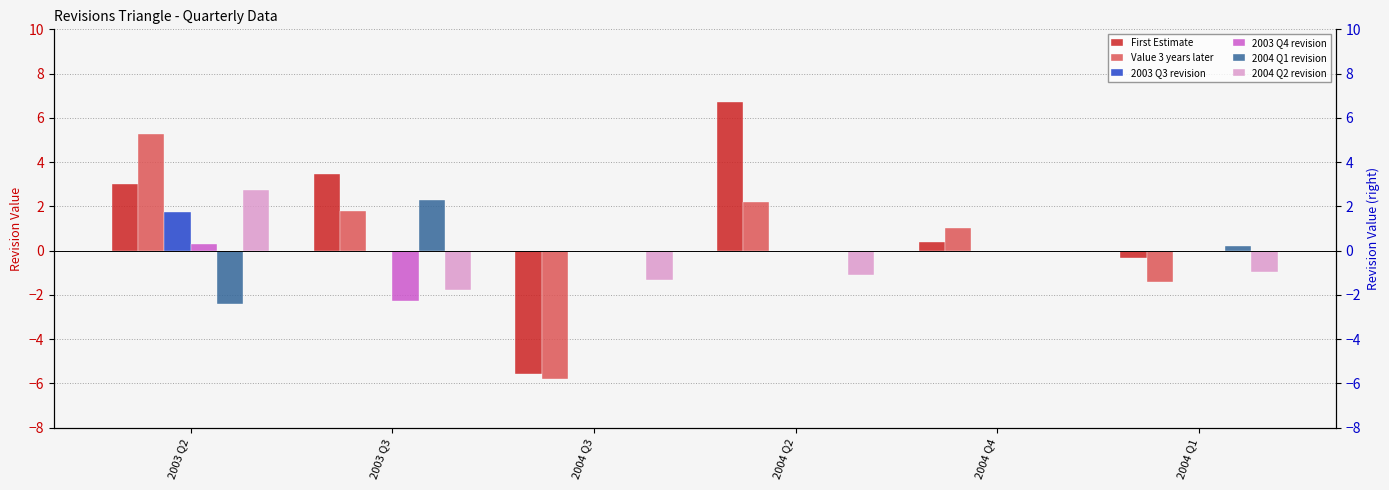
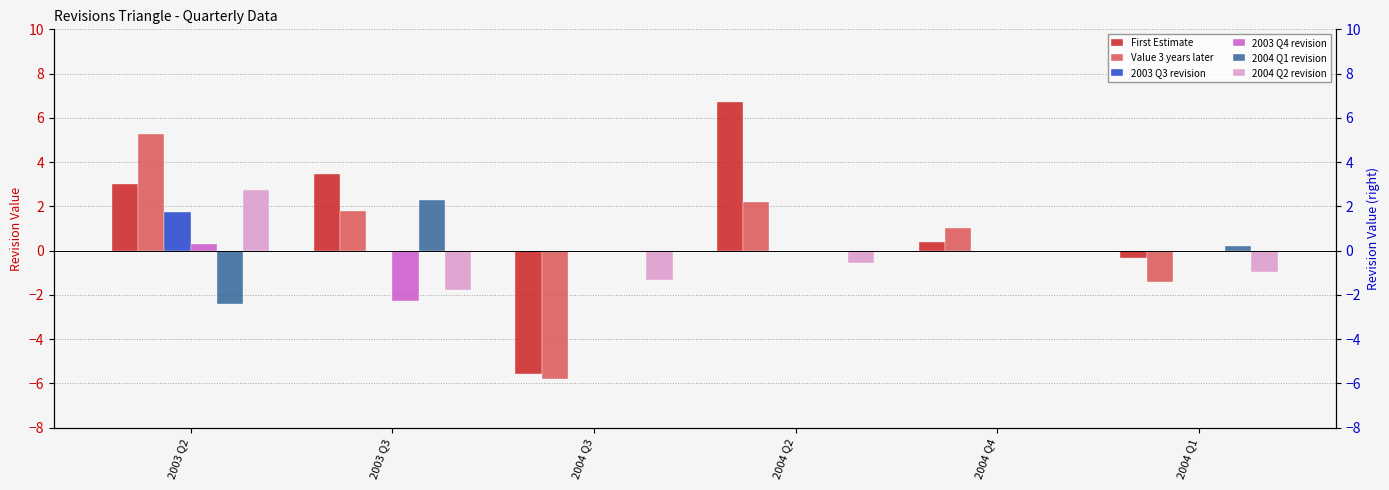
2004 Q2 revision, 2004 Q2: -1.1 -> -0.6
